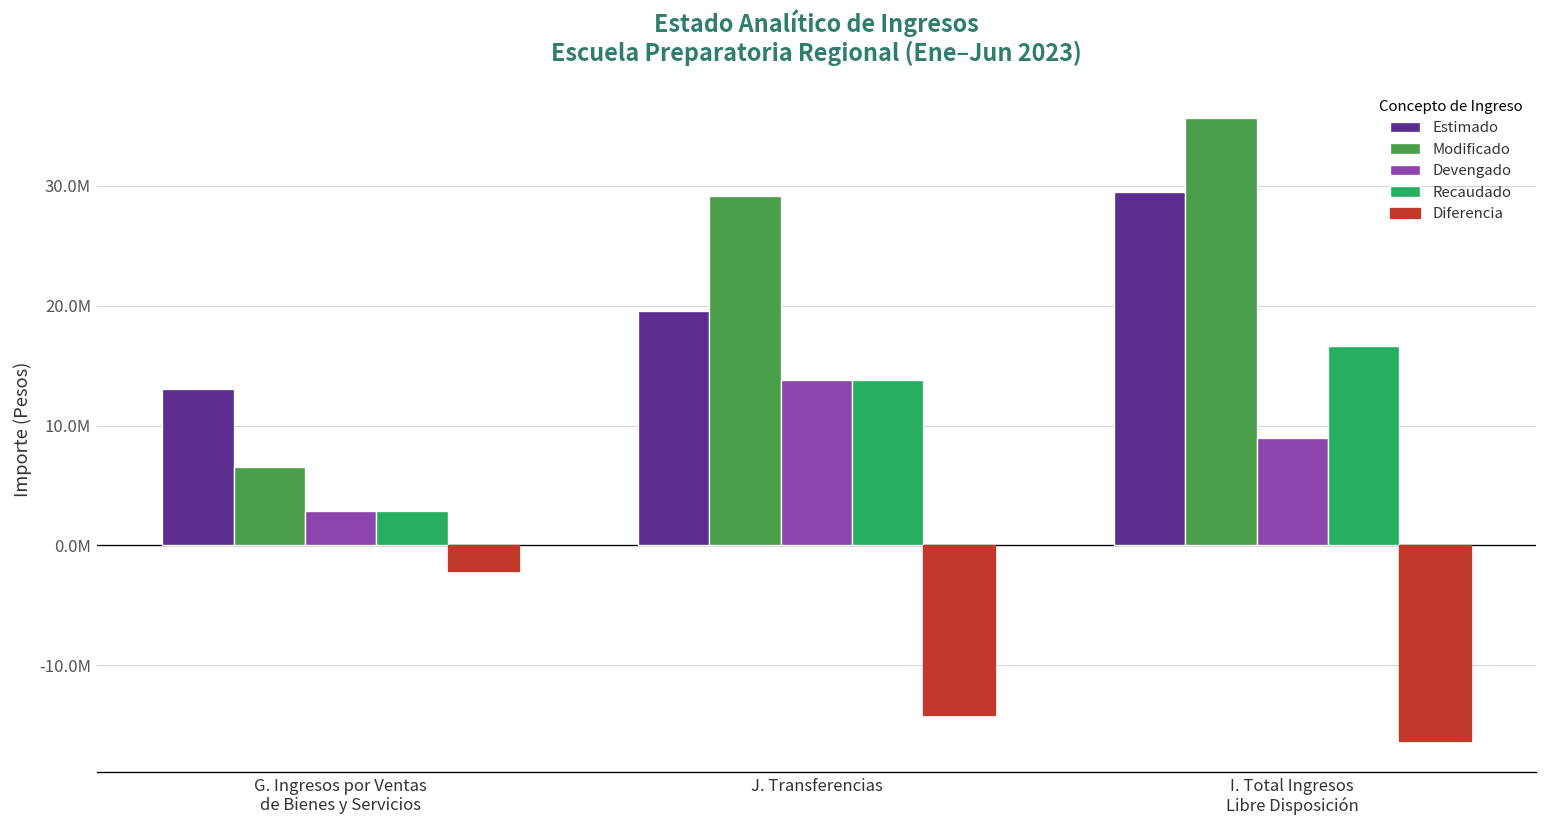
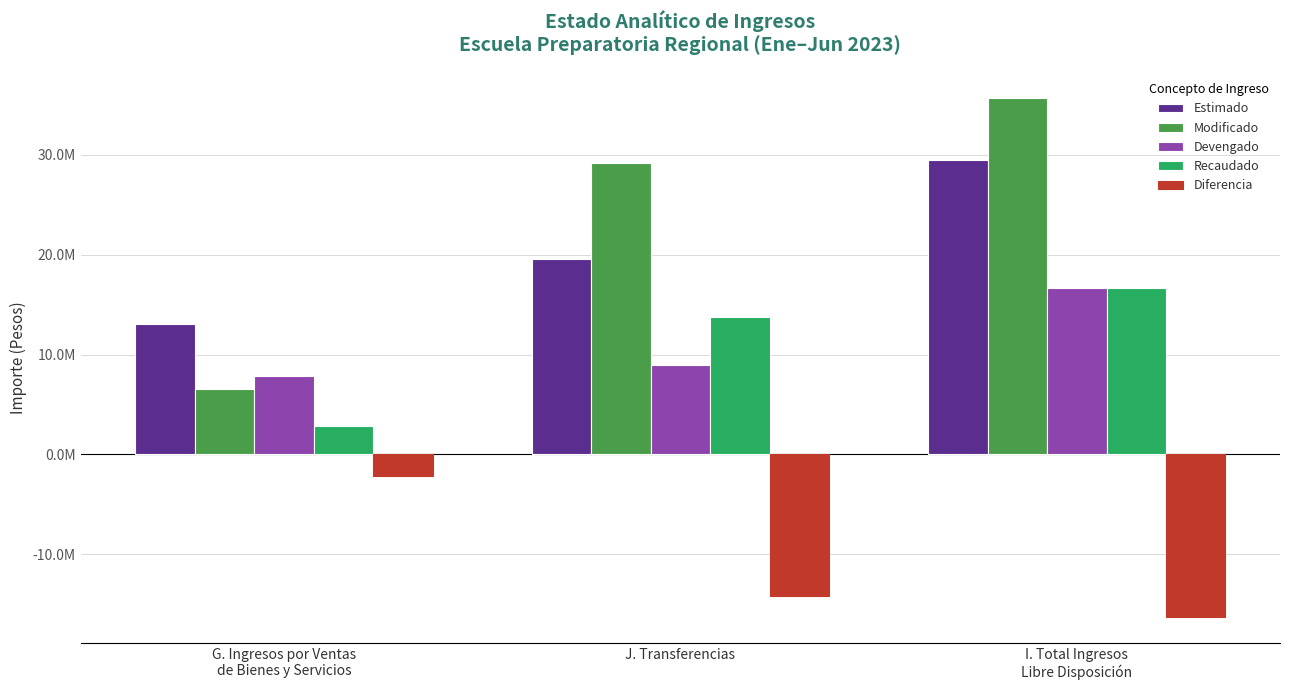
Devengado, G. Ingresos por Ventas de Bienes y Servicios: 3000000 -> 8000000
Devengado, J. Transferencias: 14000000 -> 9000000
Devengado, I. Total Ingresos Libre Disposición: 9000000 -> 17000000
